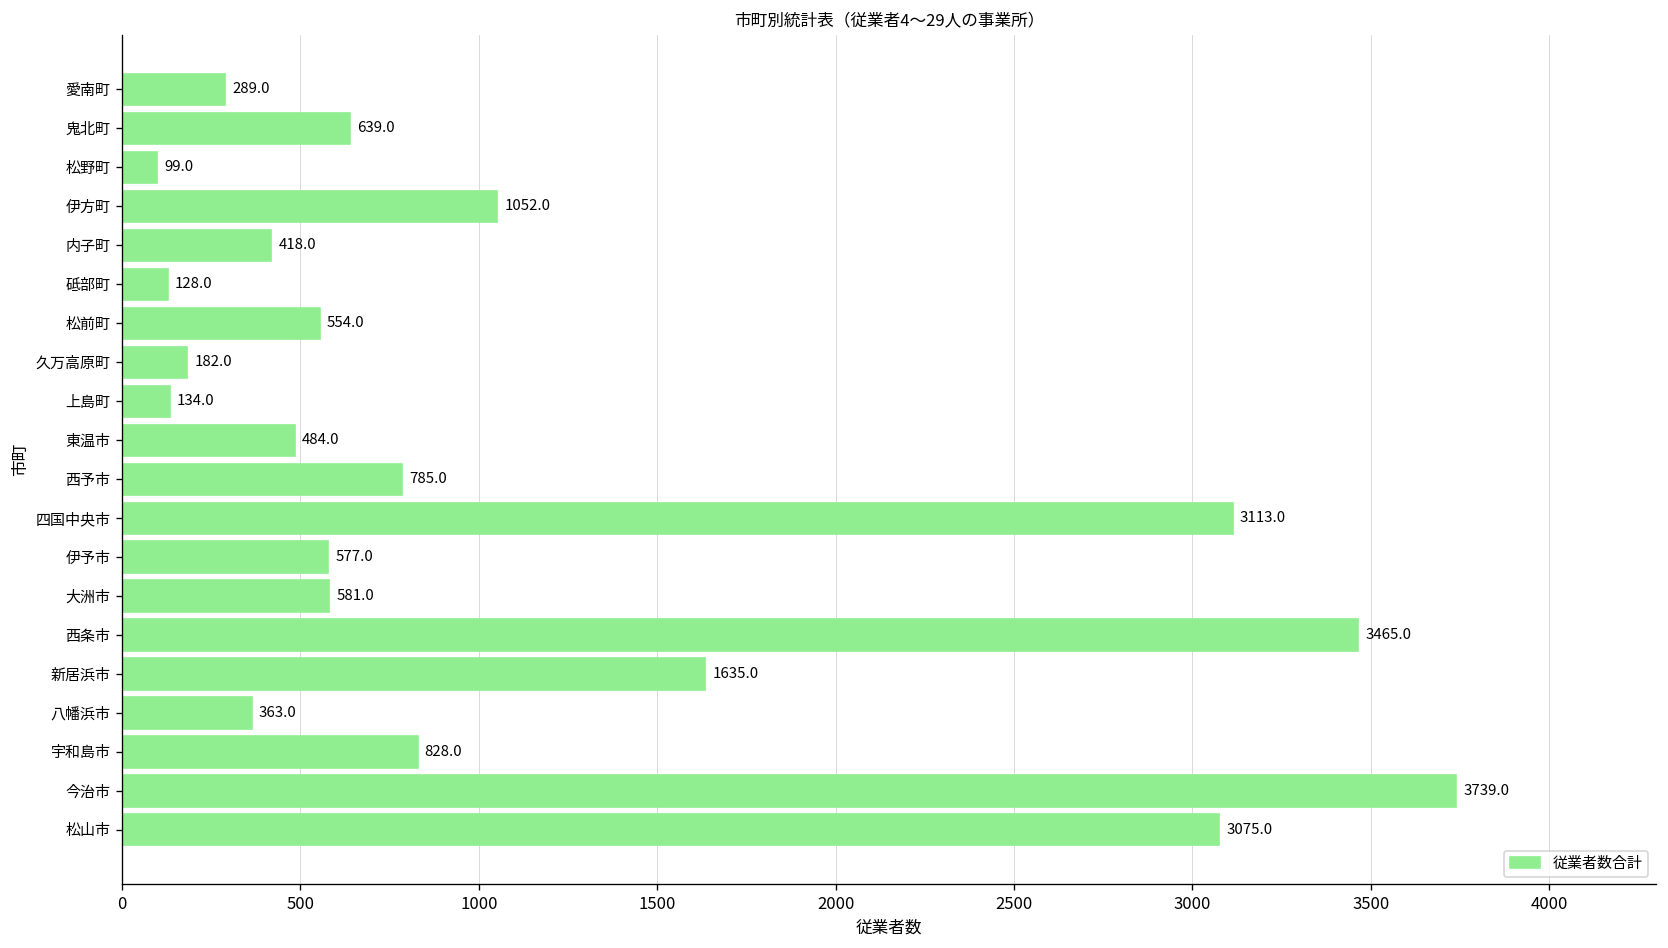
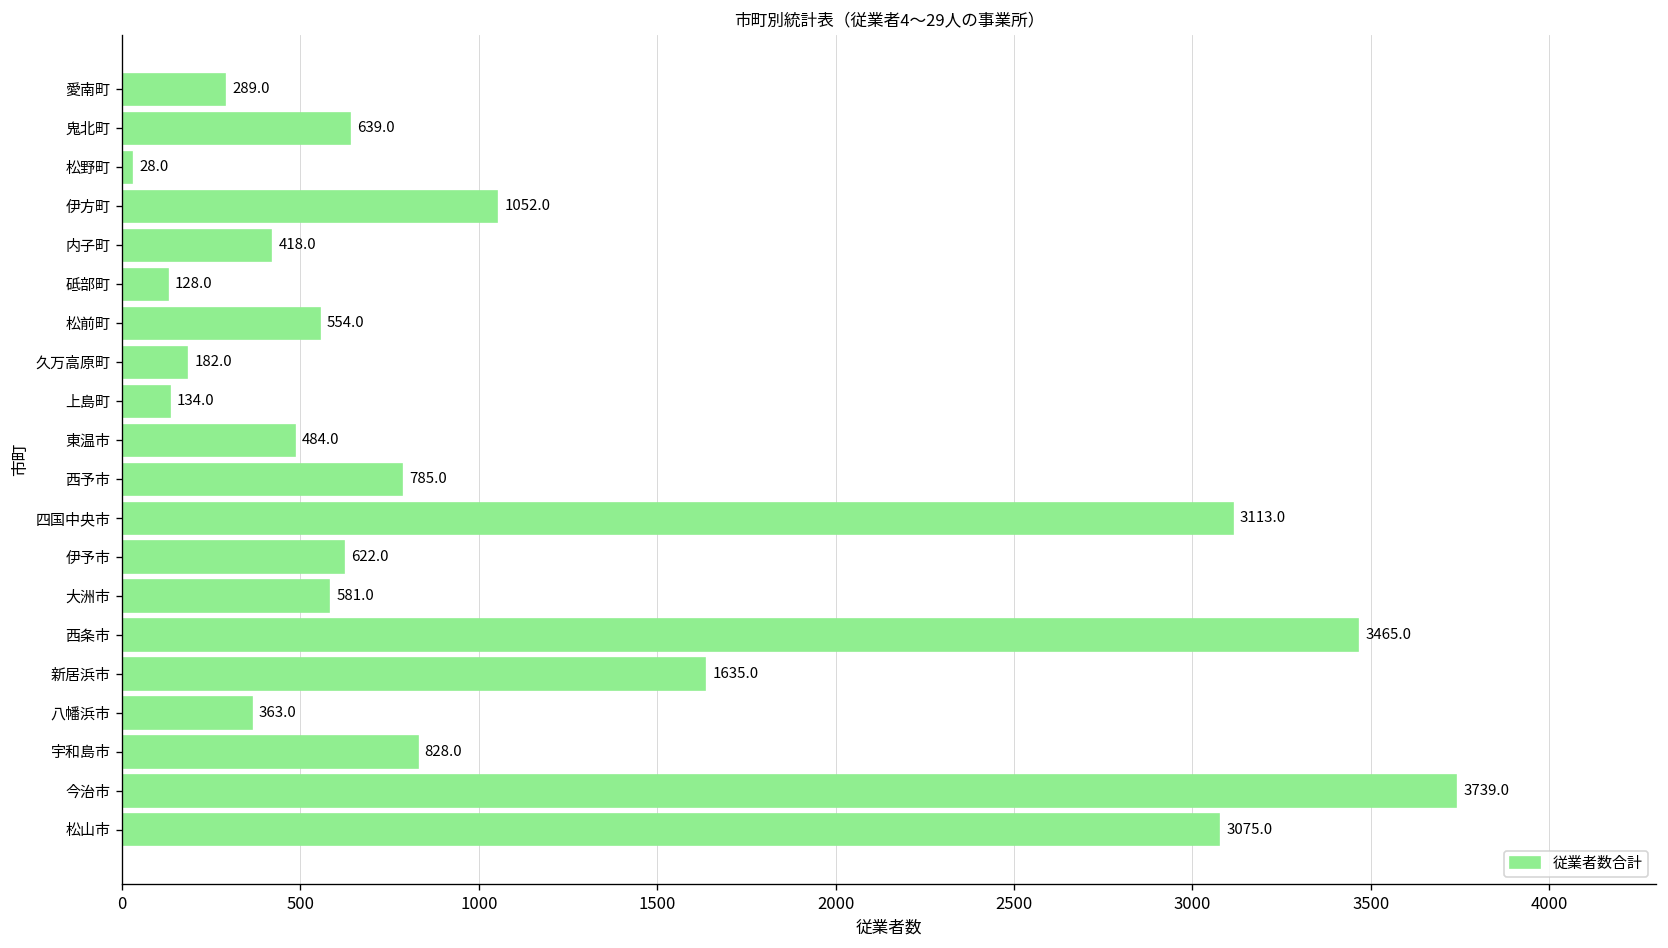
松野町: 99.0 -> 28.0
伊予市: 577.0 -> 622.0
